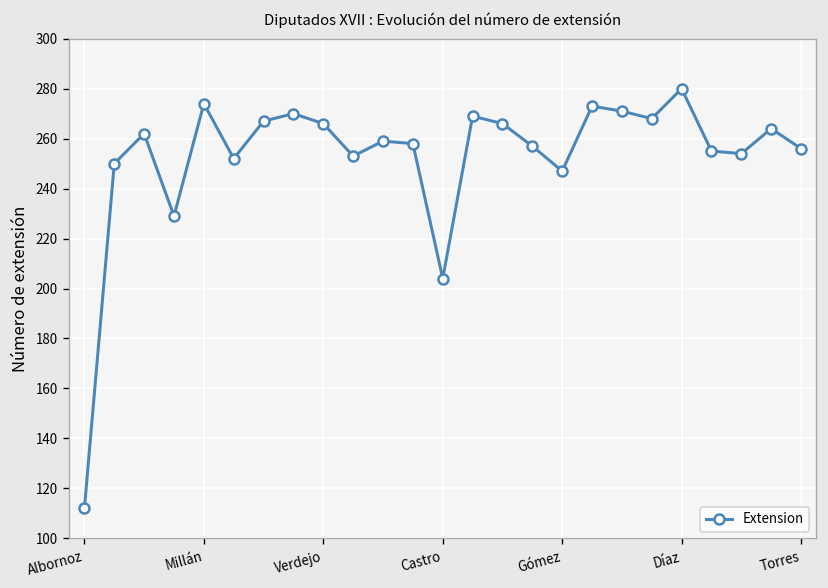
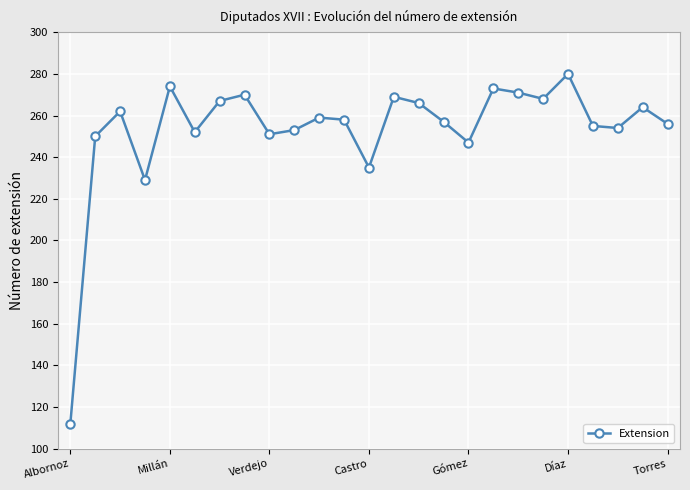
Verdejo: 266 -> 251
Castro: 204 -> 235
